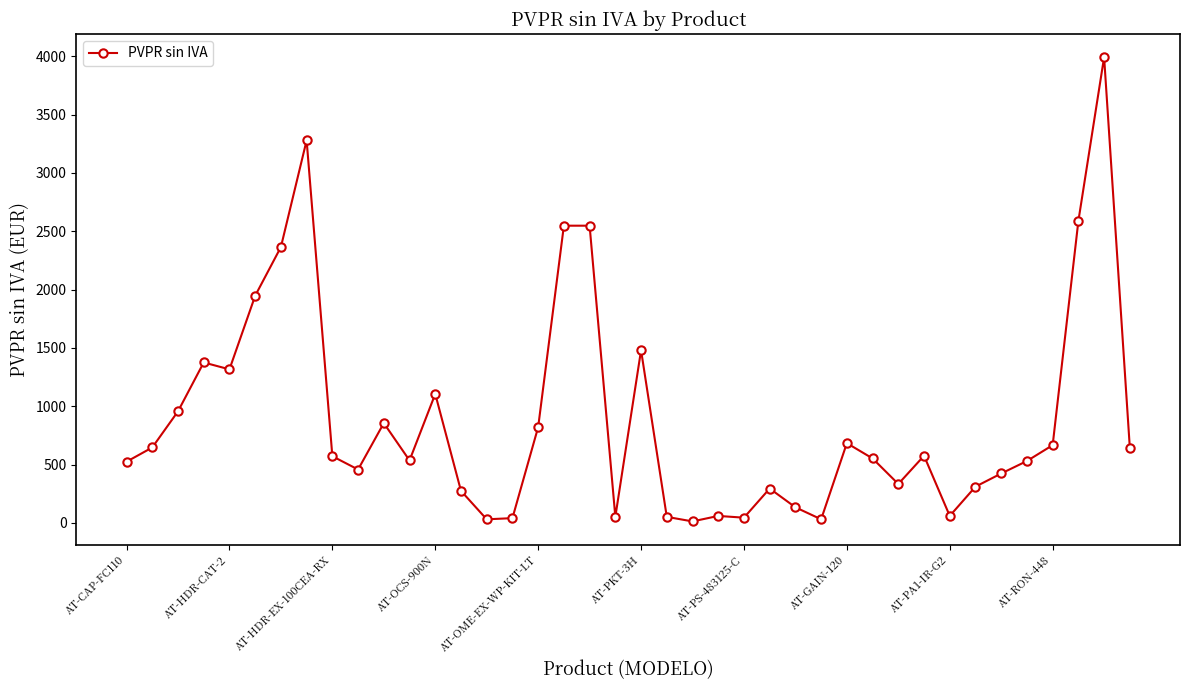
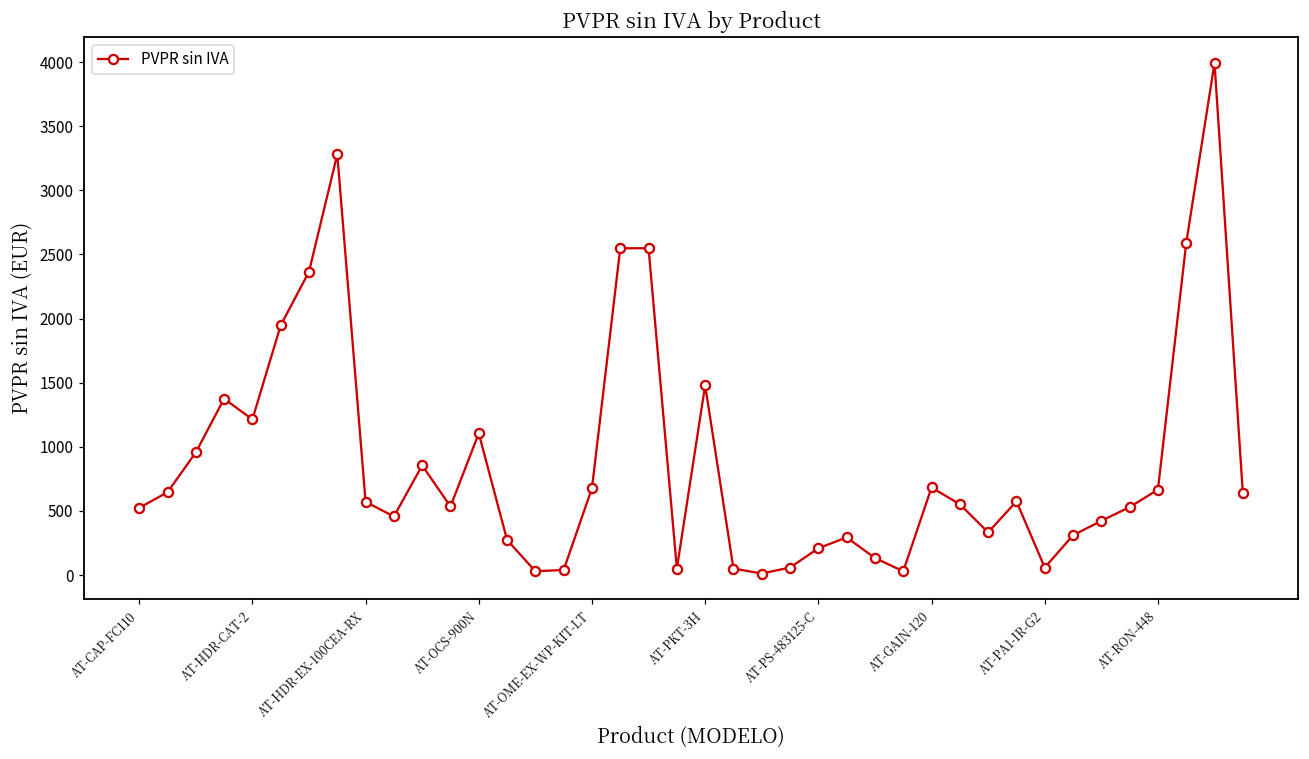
AT-HDR-CAT-2: 1320 -> 1210
AT-OME-EX-WP-KIT-LT: 820 -> 680
AT-PS-483125-C: 40 -> 210
